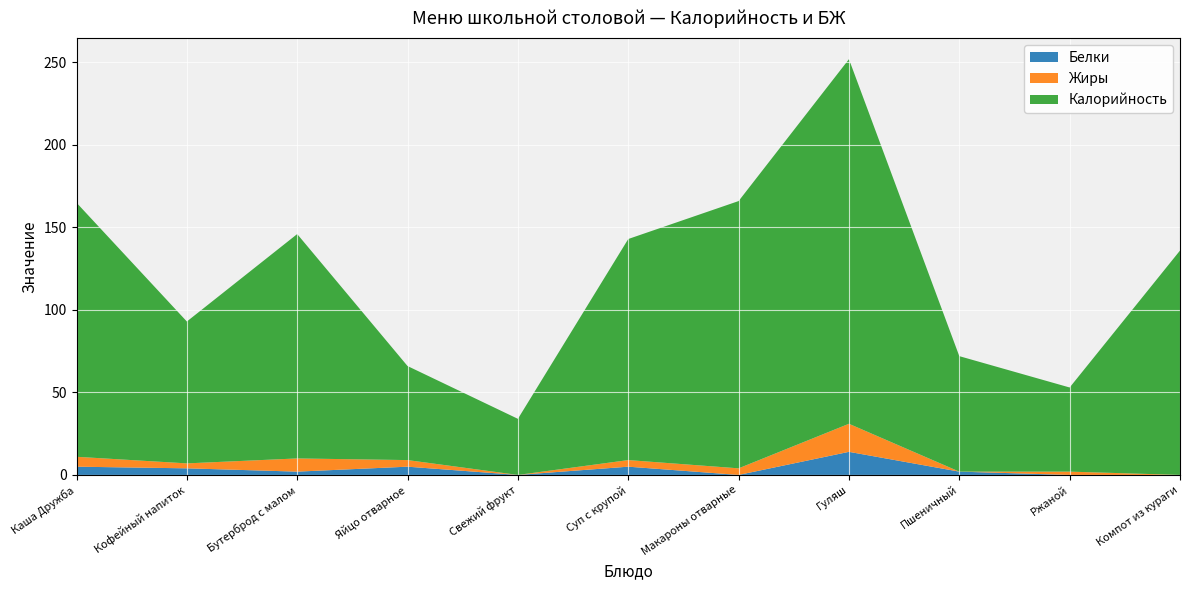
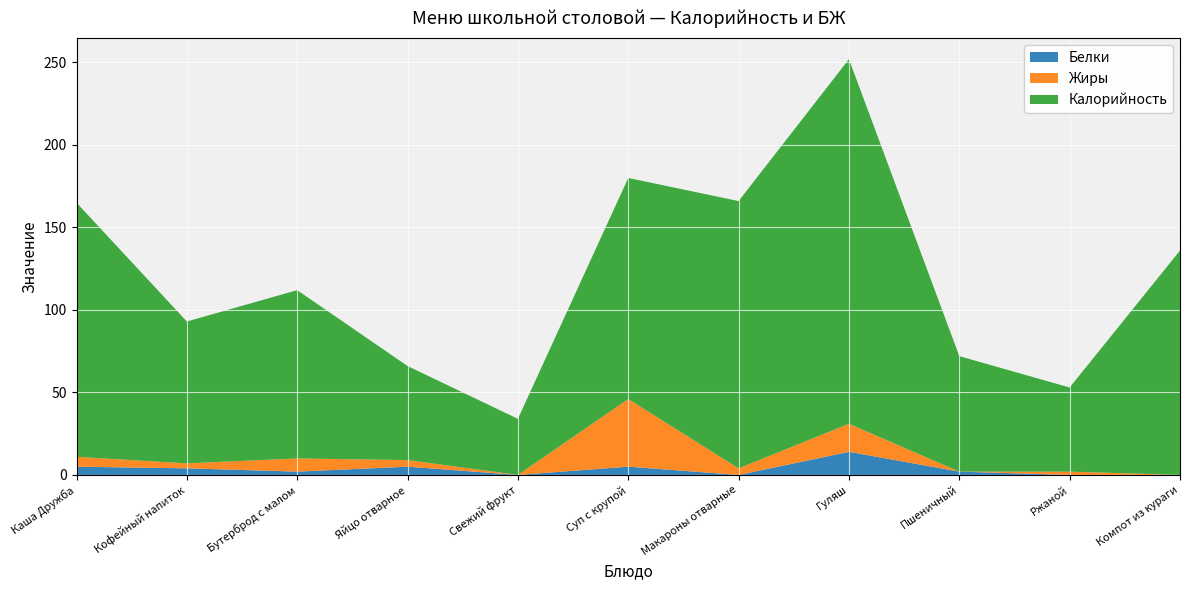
Калорийность, Бутерброд с малом: 136 -> 102
Жиры, Суп с крупой: 4 -> 41
